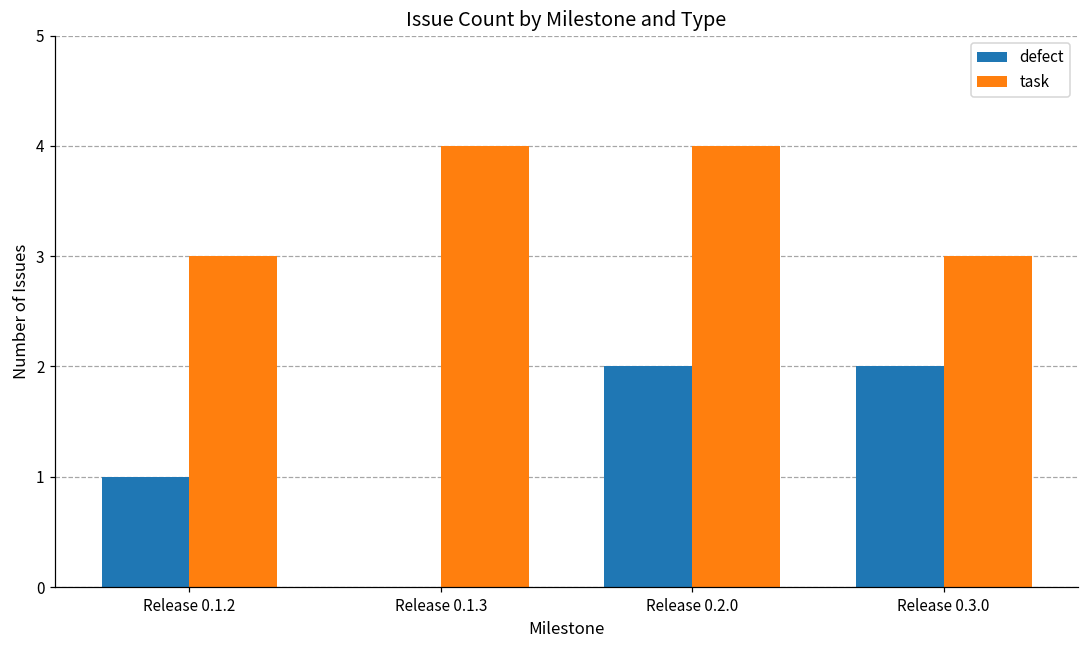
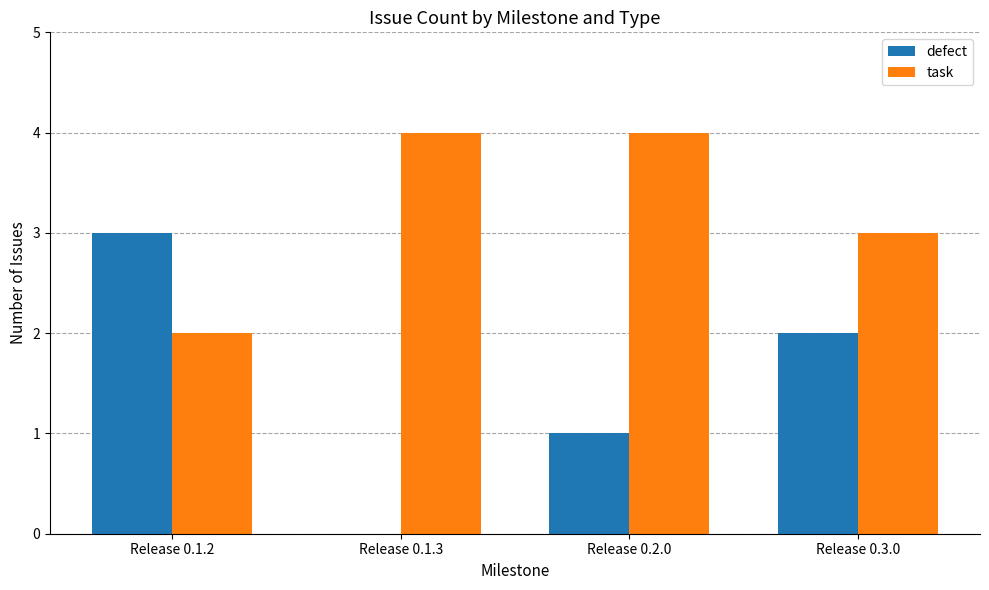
defect, Release 0.1.2: 1 -> 3
task, Release 0.1.2: 3 -> 2
defect, Release 0.2.0: 2 -> 1
